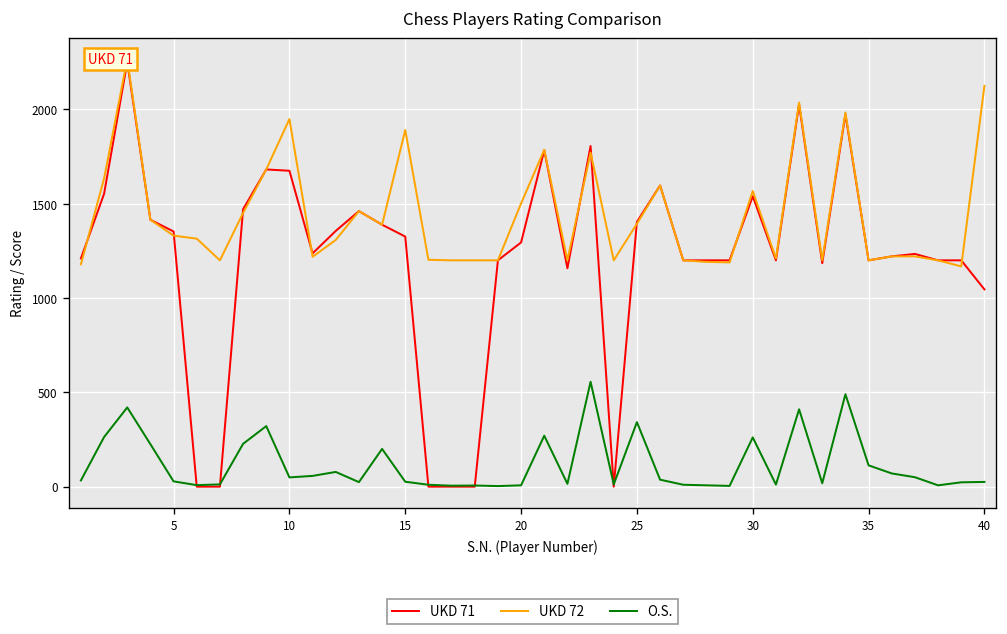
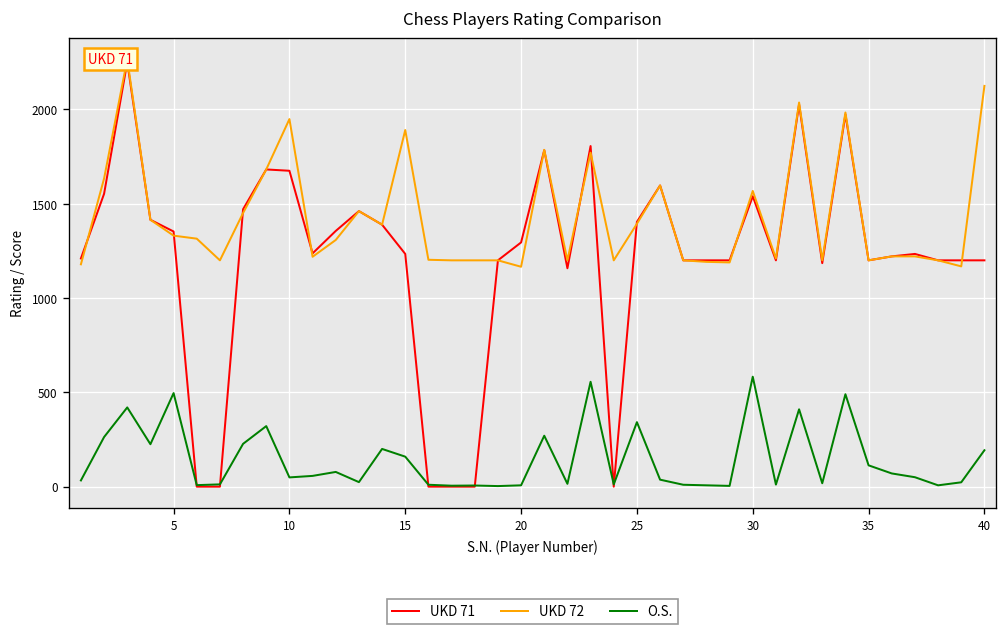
O.S., 5: 30 -> 500
UKD 71, 15: 1330 -> 1230
O.S., 15: 30 -> 160
UKD 72, 20: 1500 -> 1170
O.S., 30: 260 -> 580
UKD 71, 40: 1050 -> 1200
O.S., 40: 30 -> 190
